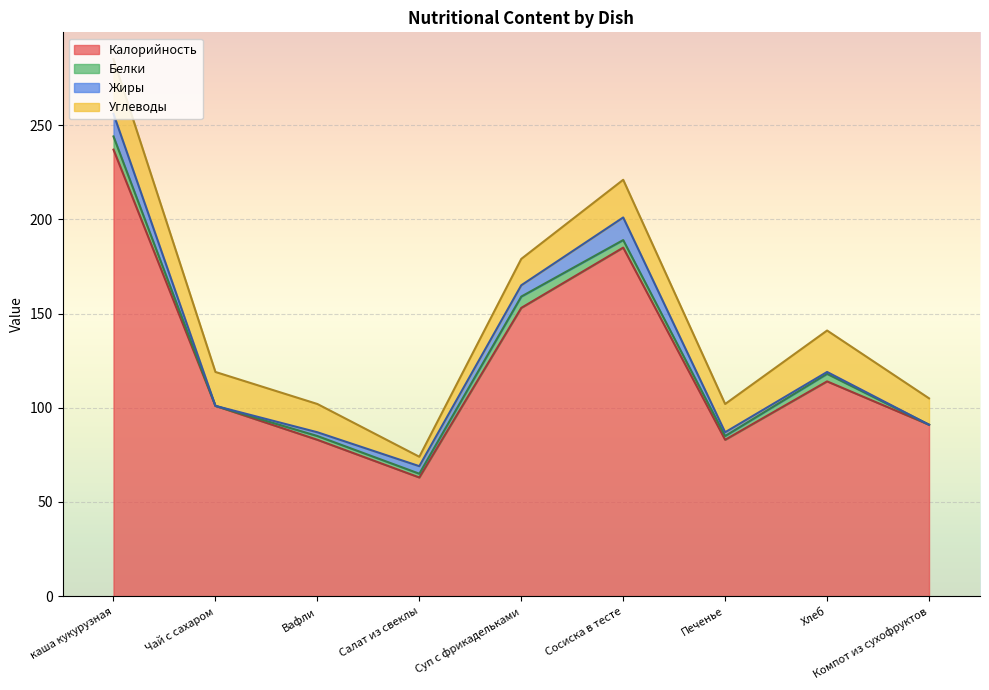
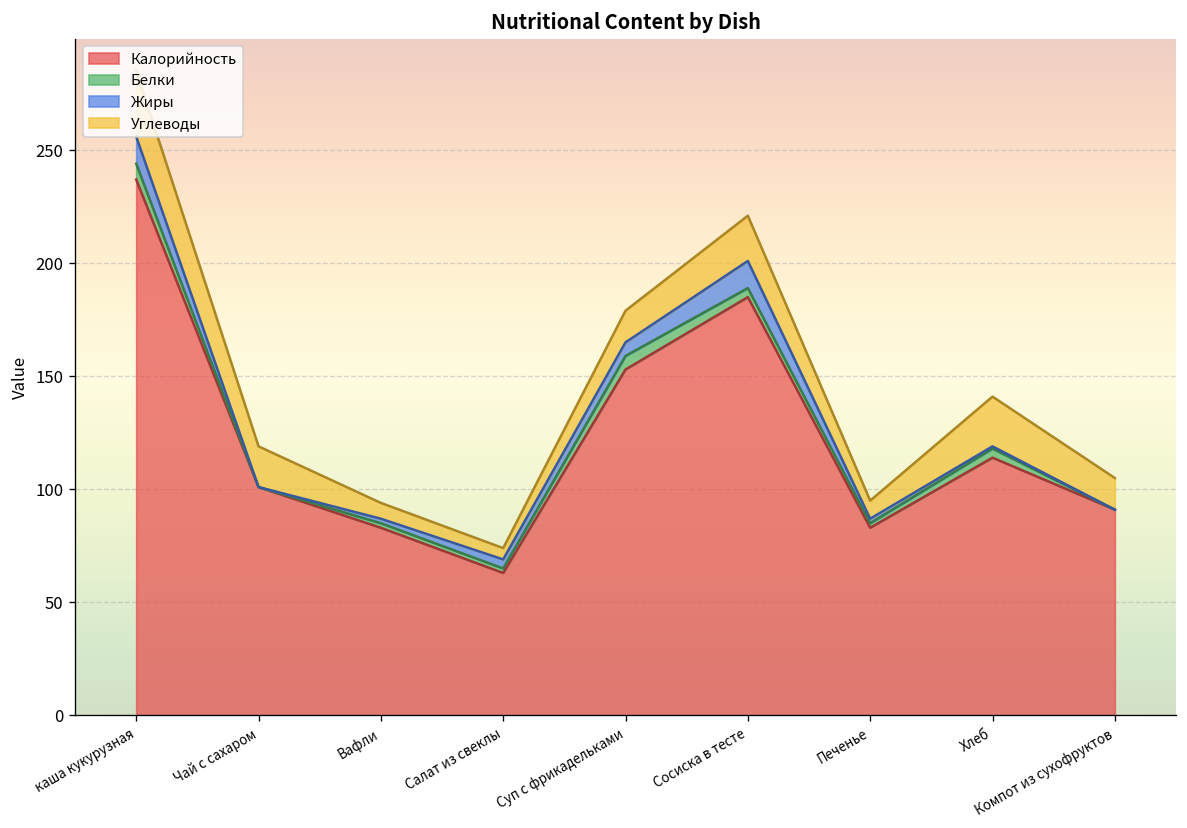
Углеводы, Вафли: 15 -> 7
Углеводы, Печенье: 15 -> 8
